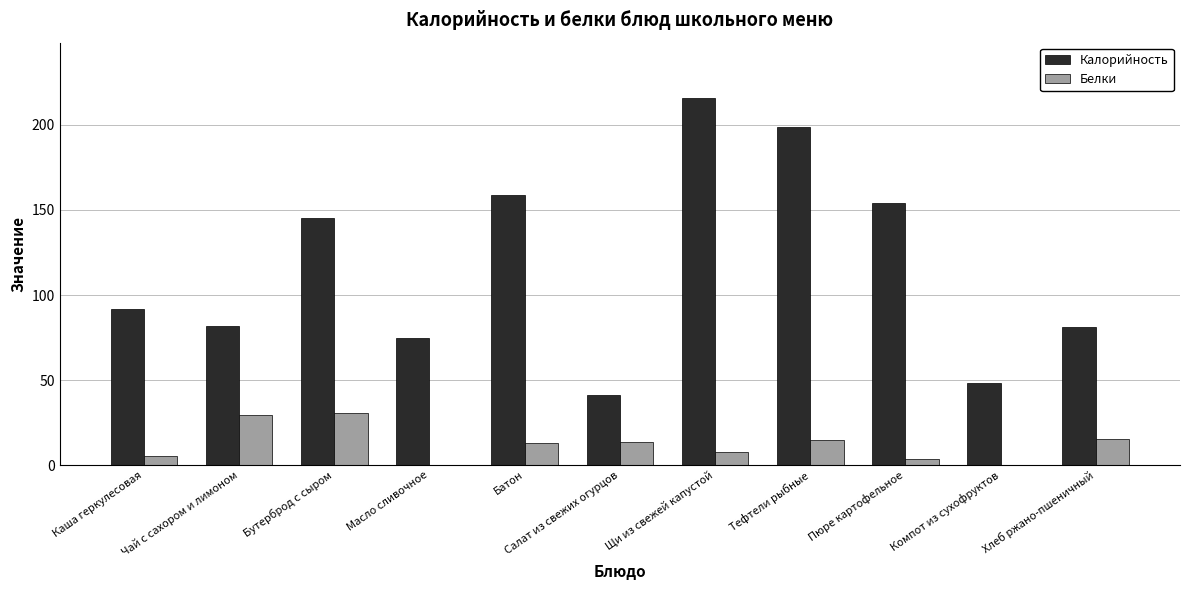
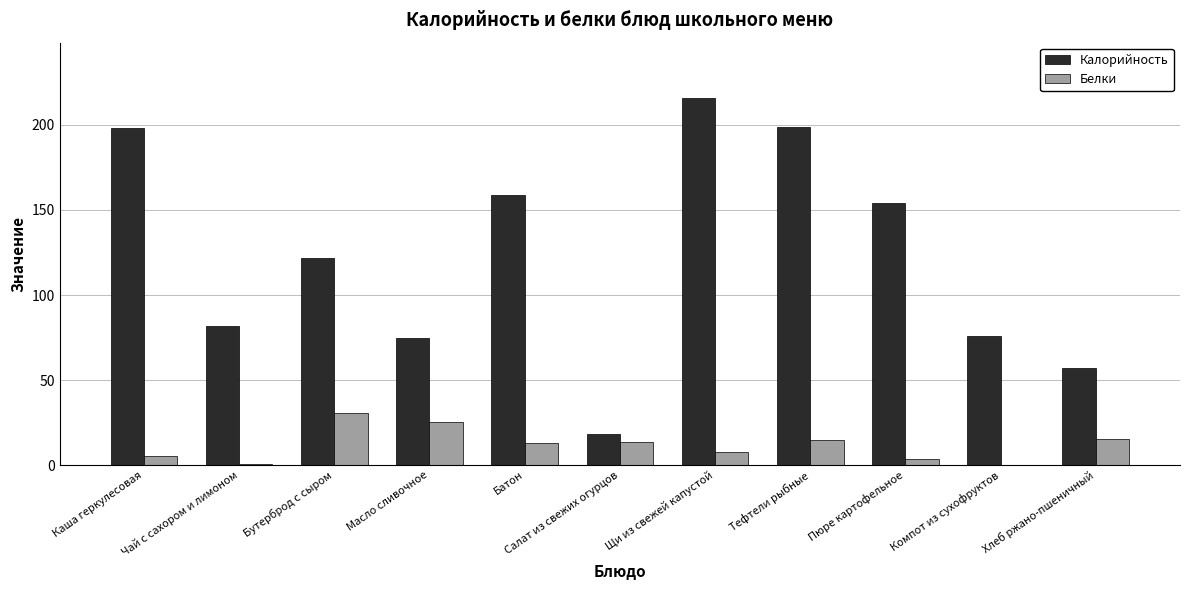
Калорийность, Каша геркулесовая: 92 -> 198
Белки, Чай с сахором и лимоном: 29 -> 0
Калорийность, Бутерброд с сыром: 145 -> 122
Белки, Масло сливочное: 0 -> 25
Калорийность, Салат из свежих огурцов: 41 -> 18
Калорийность, Компот из сухофруктов: 48 -> 76
Калорийность, Хлеб ржано-пшеничный: 81 -> 57
